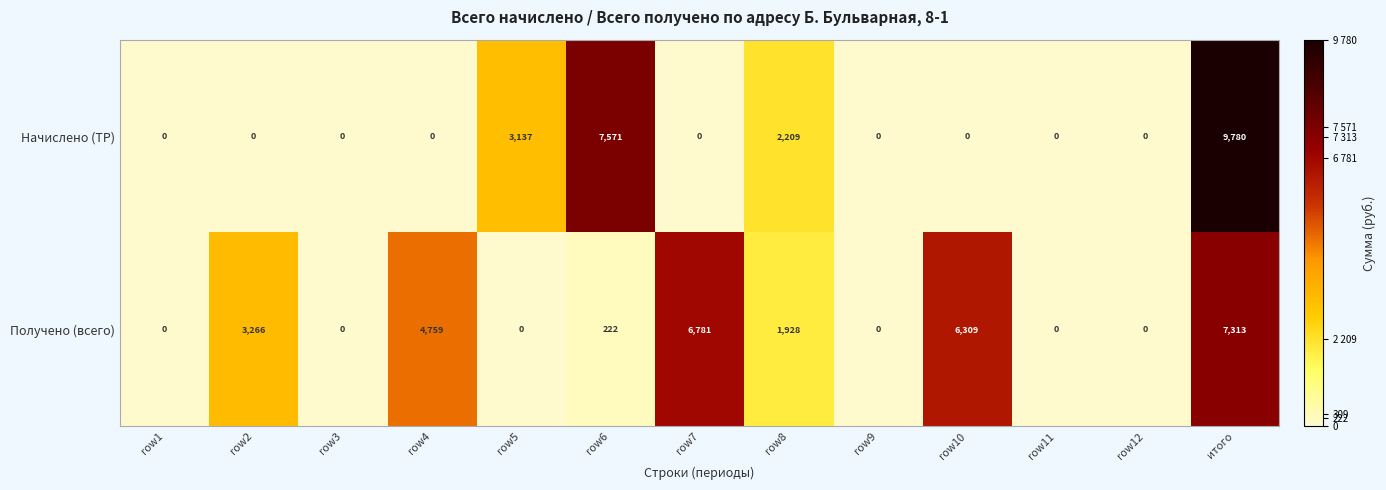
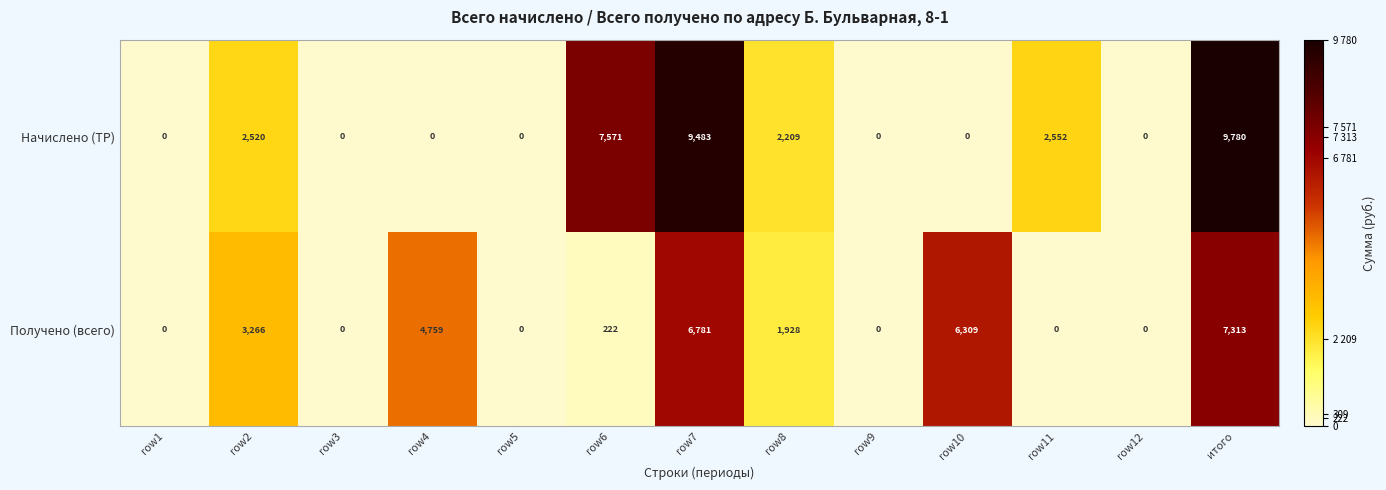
Начислено (ТР), row2: 0 -> 2,520
Начислено (ТР), row5: 3,137 -> 0
Начислено (ТР), row7: 0 -> 9,483
Начислено (ТР), row11: 0 -> 2,552
